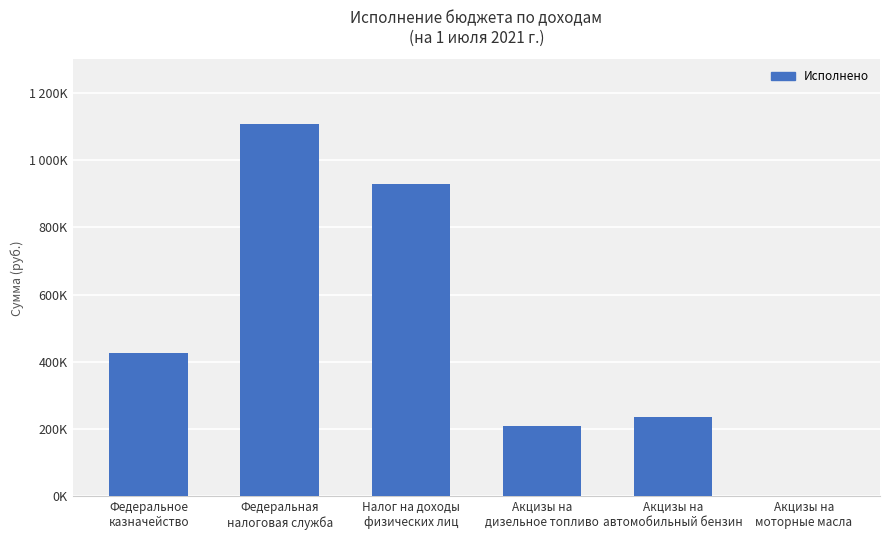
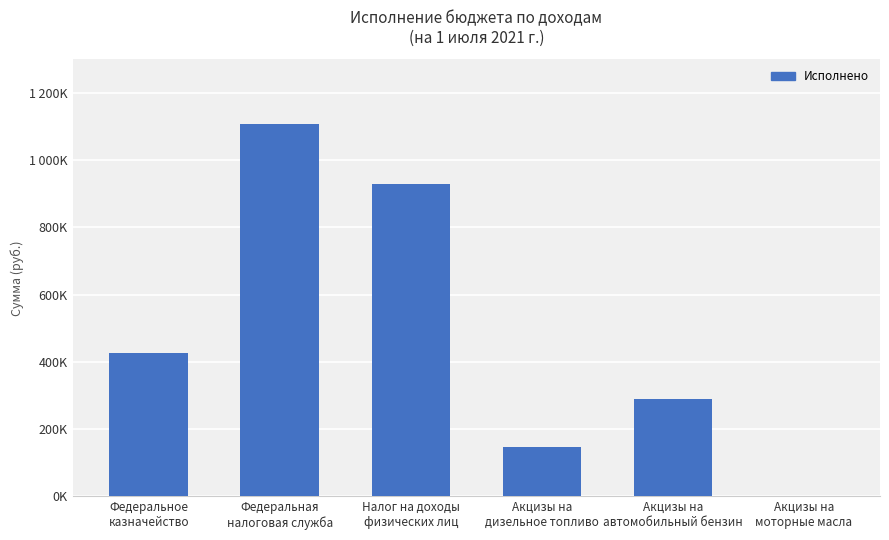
Акцизы на дизельное топливо: 210000 -> 150000
Акцизы на автомобильный бензин: 240000 -> 290000
